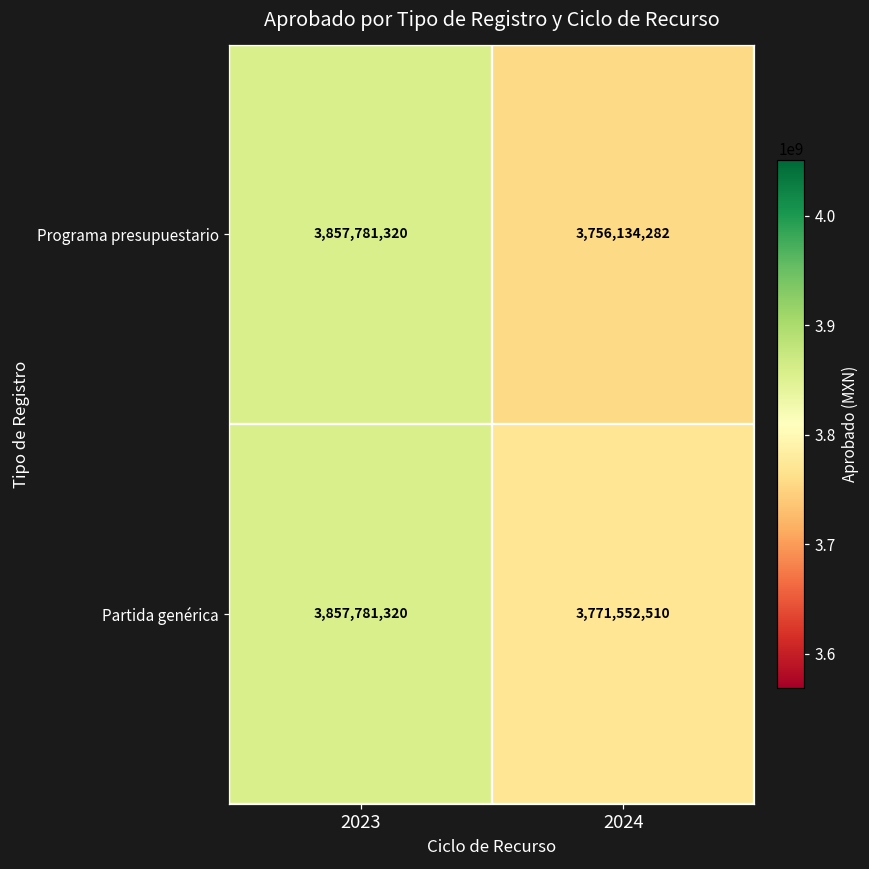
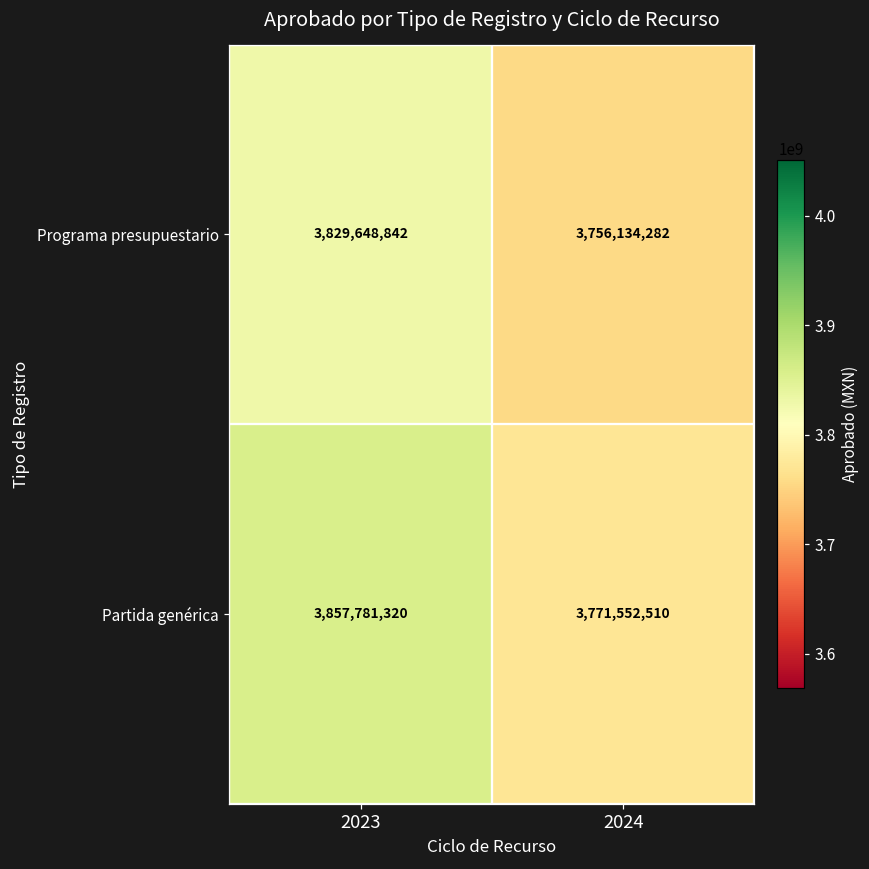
Programa presupuestario, 2023: 3,857,781,320 -> 3,829,648,842
